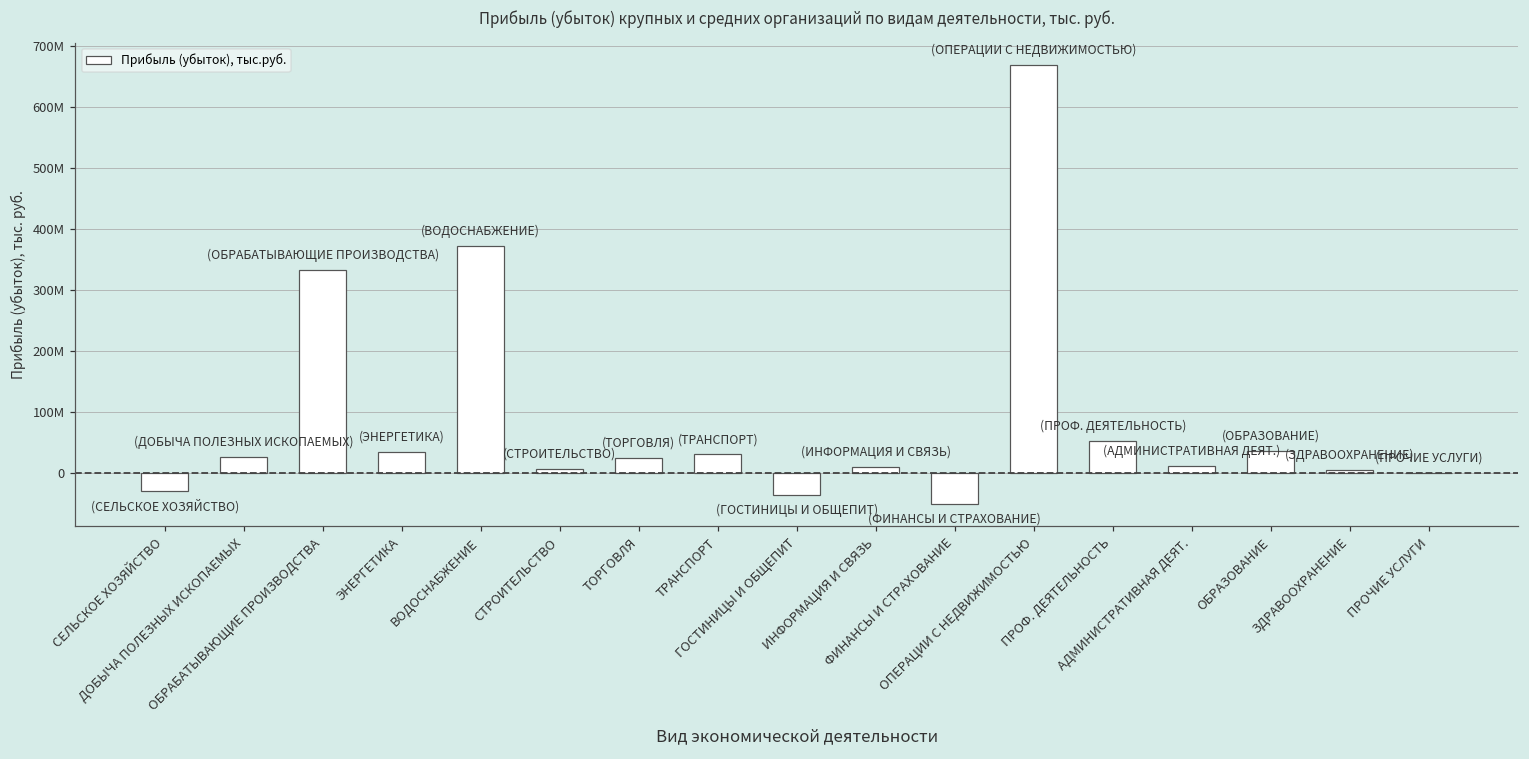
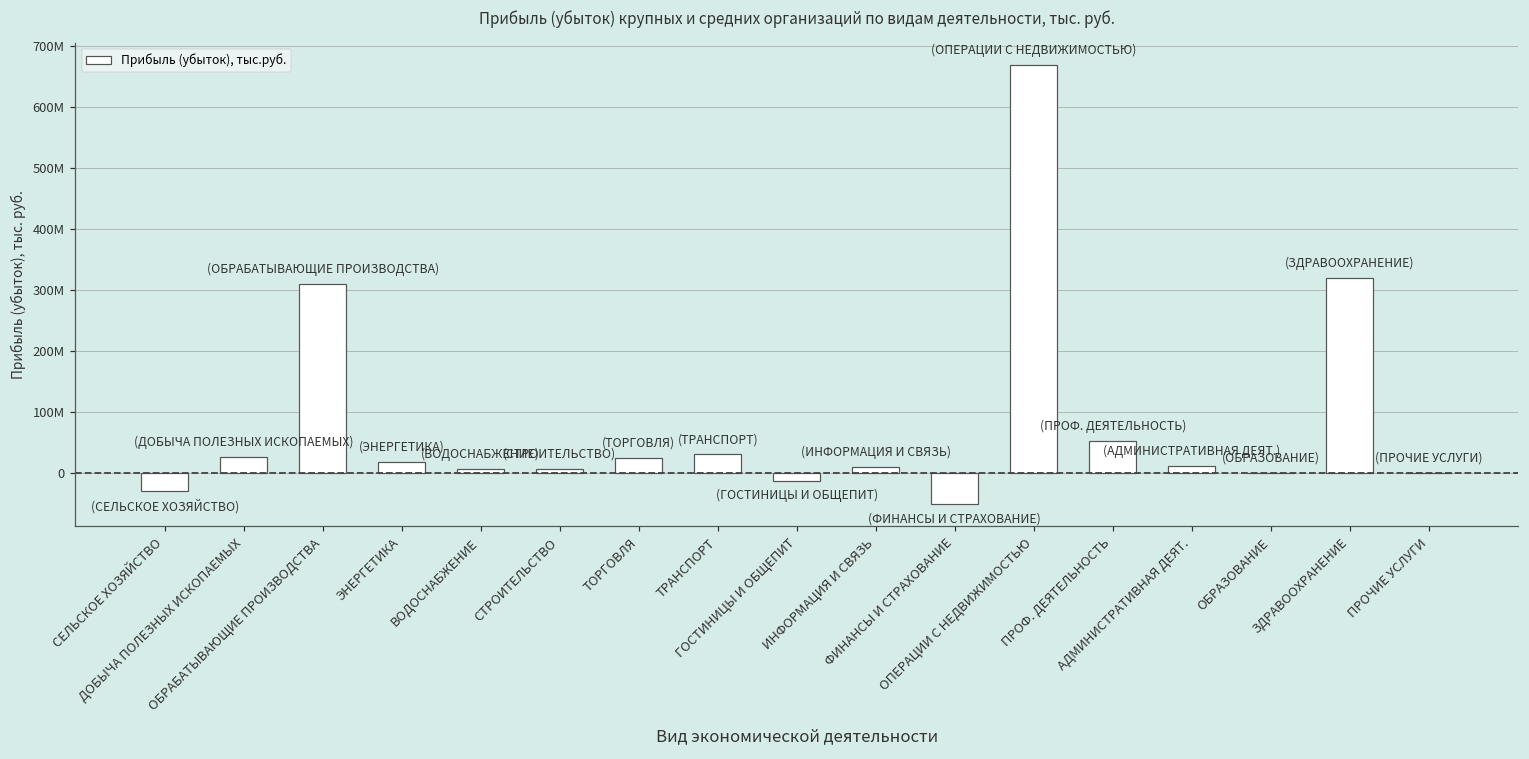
ОБРАБАТЫВАЮЩИЕ ПРОИЗВОДСТВА: 330000000 -> 310000000
ЭНЕРГЕТИКА: 30000000 -> 20000000
ВОДОСНАБЖЕНИЕ: 370000000 -> 10000000
ГОСТИНИЦЫ И ОБЩЕПИТ: -40000000 -> -10000000
ОБРАЗОВАНИЕ: 40000000 -> 0
ЗДРАВООХРАНЕНИЕ: 0 -> 320000000
